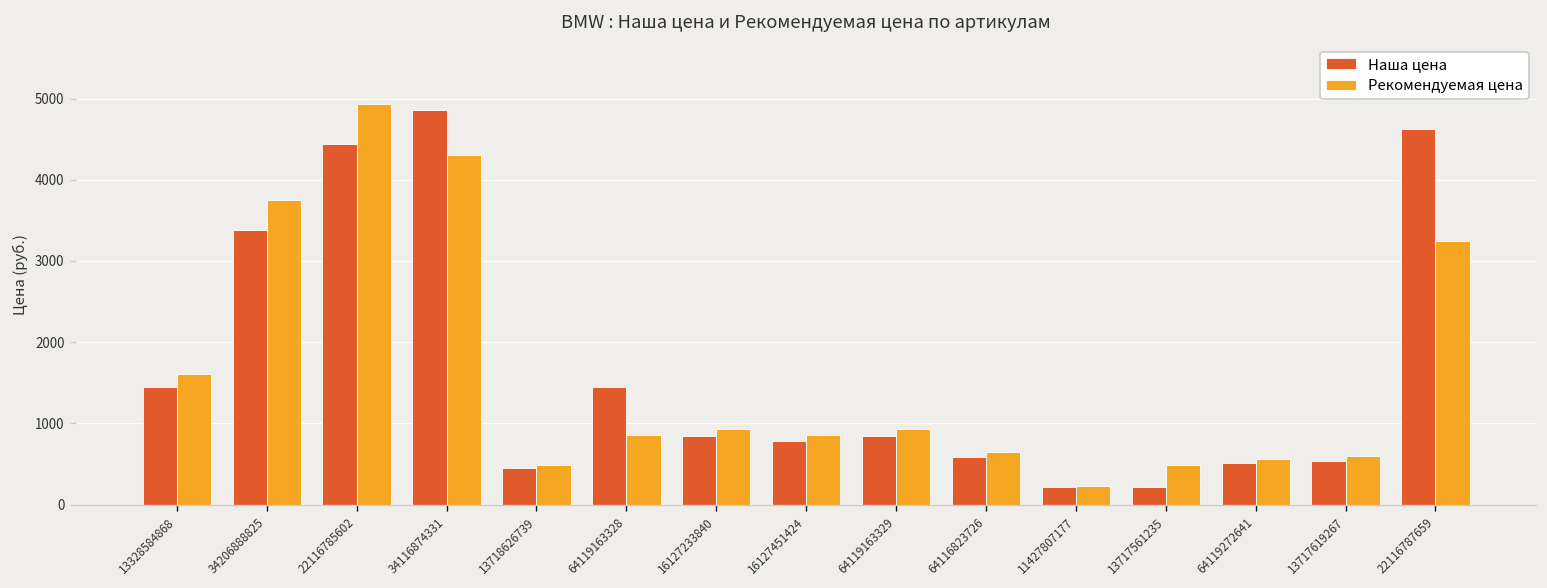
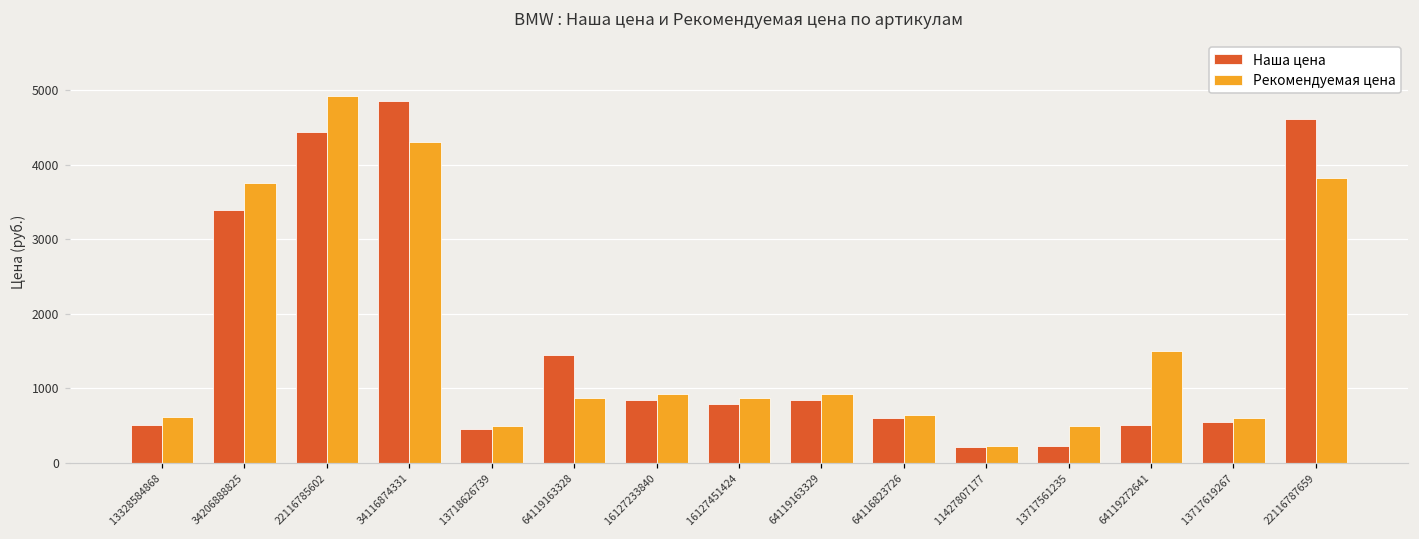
Наша цена, 13328584868: 1500 -> 500
Рекомендуемая цена, 13328584868: 1600 -> 600
Рекомендуемая цена, 64119272641: 600 -> 1500
Рекомендуемая цена, 22116787659: 3200 -> 3800
